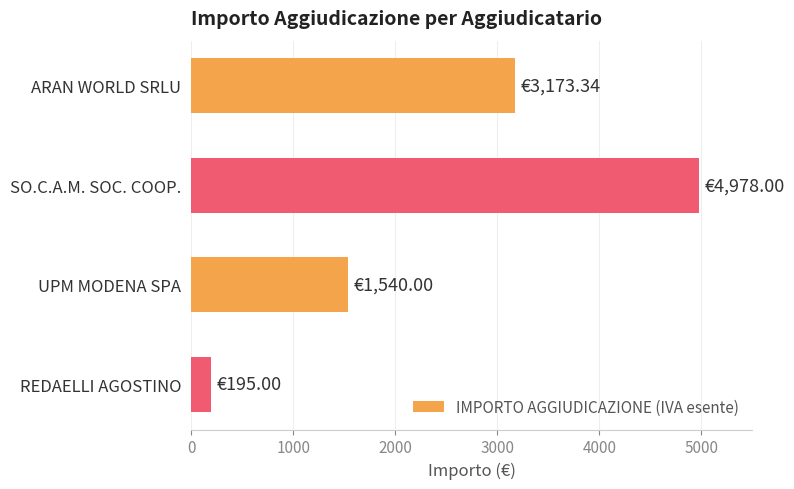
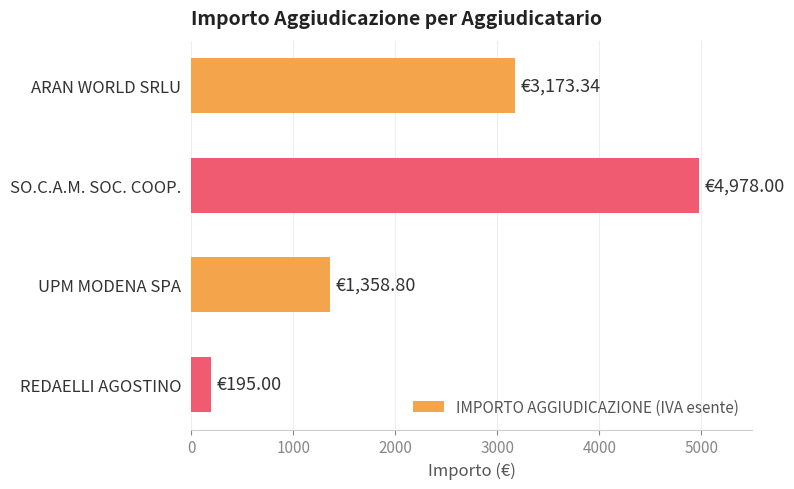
UPM MODENA SPA: €1,540.00 -> €1,358.80
